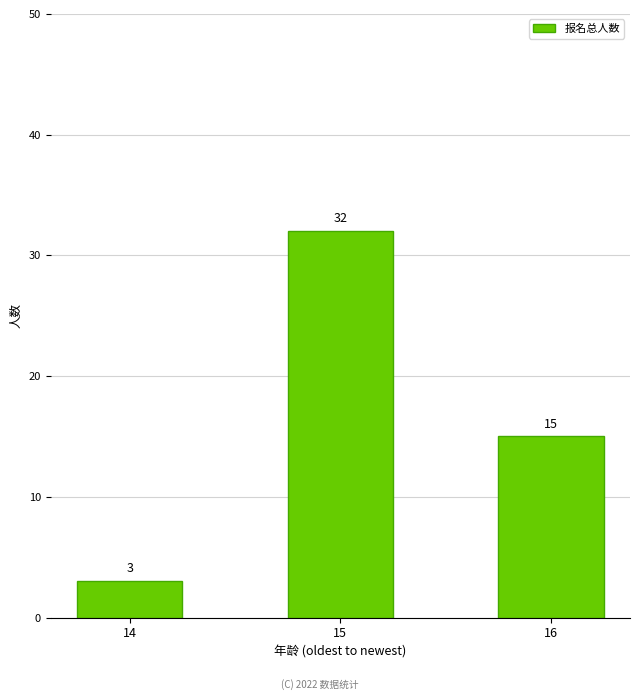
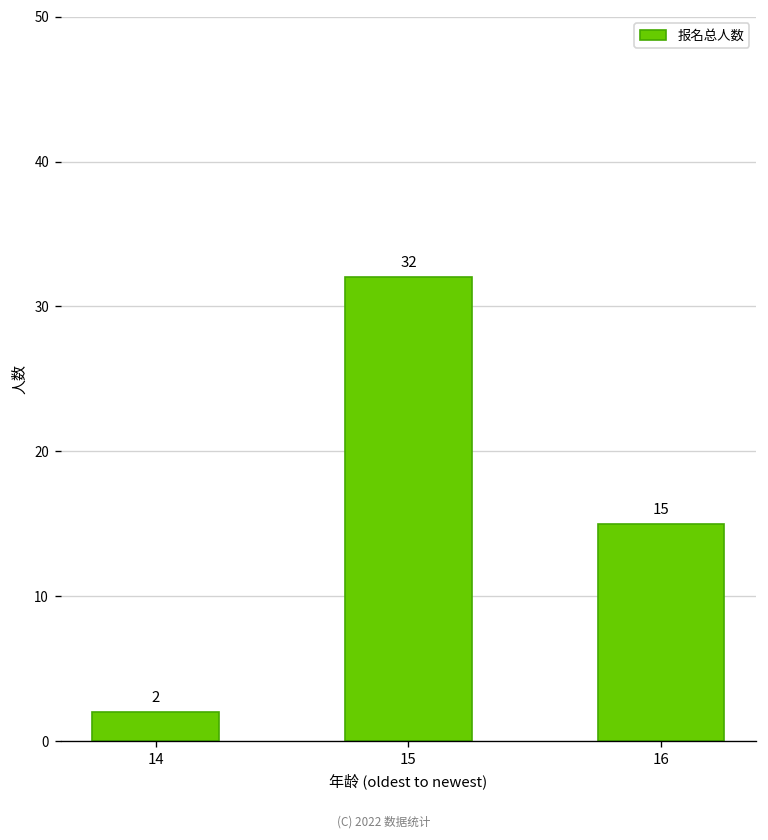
14: 3 -> 2
